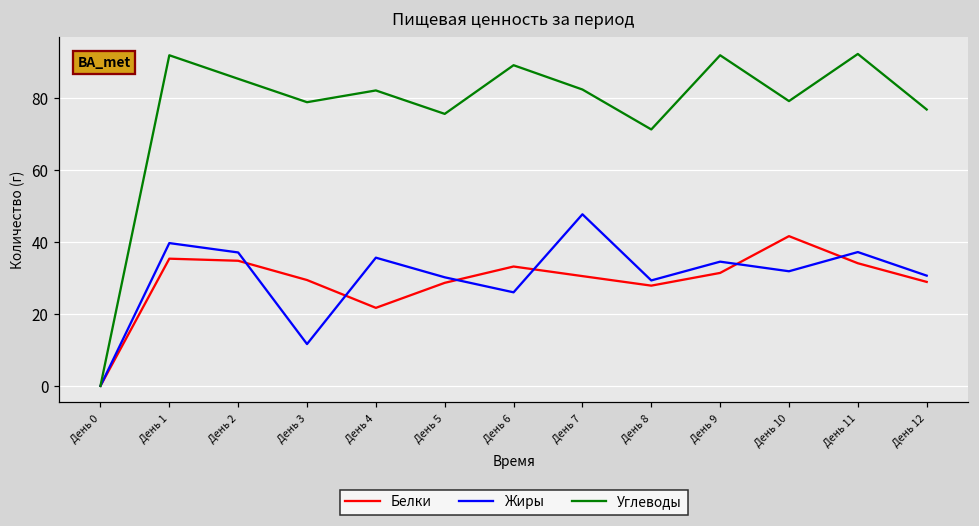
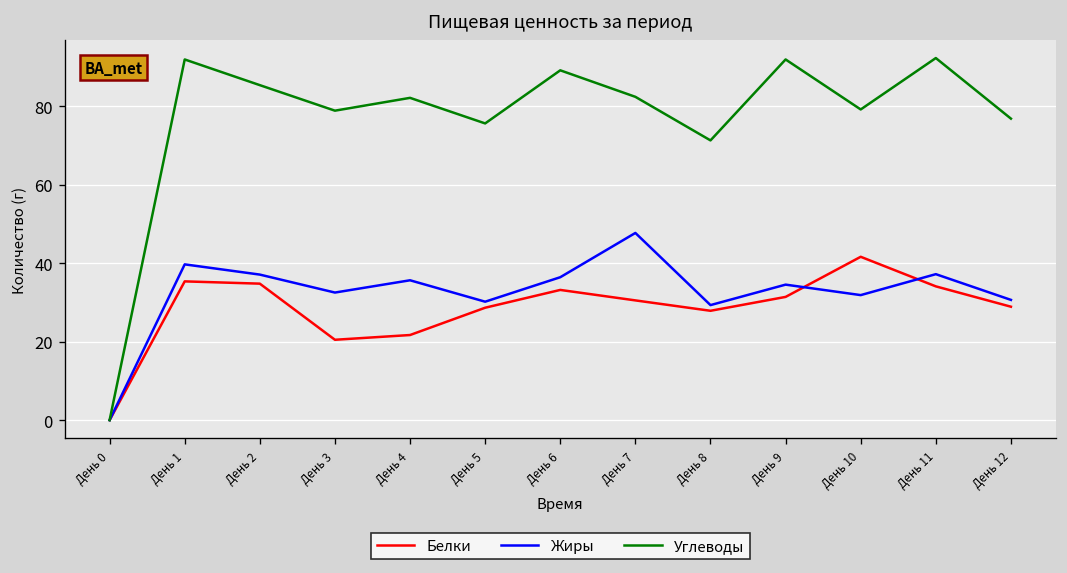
Белки, День 3: 29 -> 21
Жиры, День 3: 12 -> 33
Жиры, День 6: 26 -> 36
